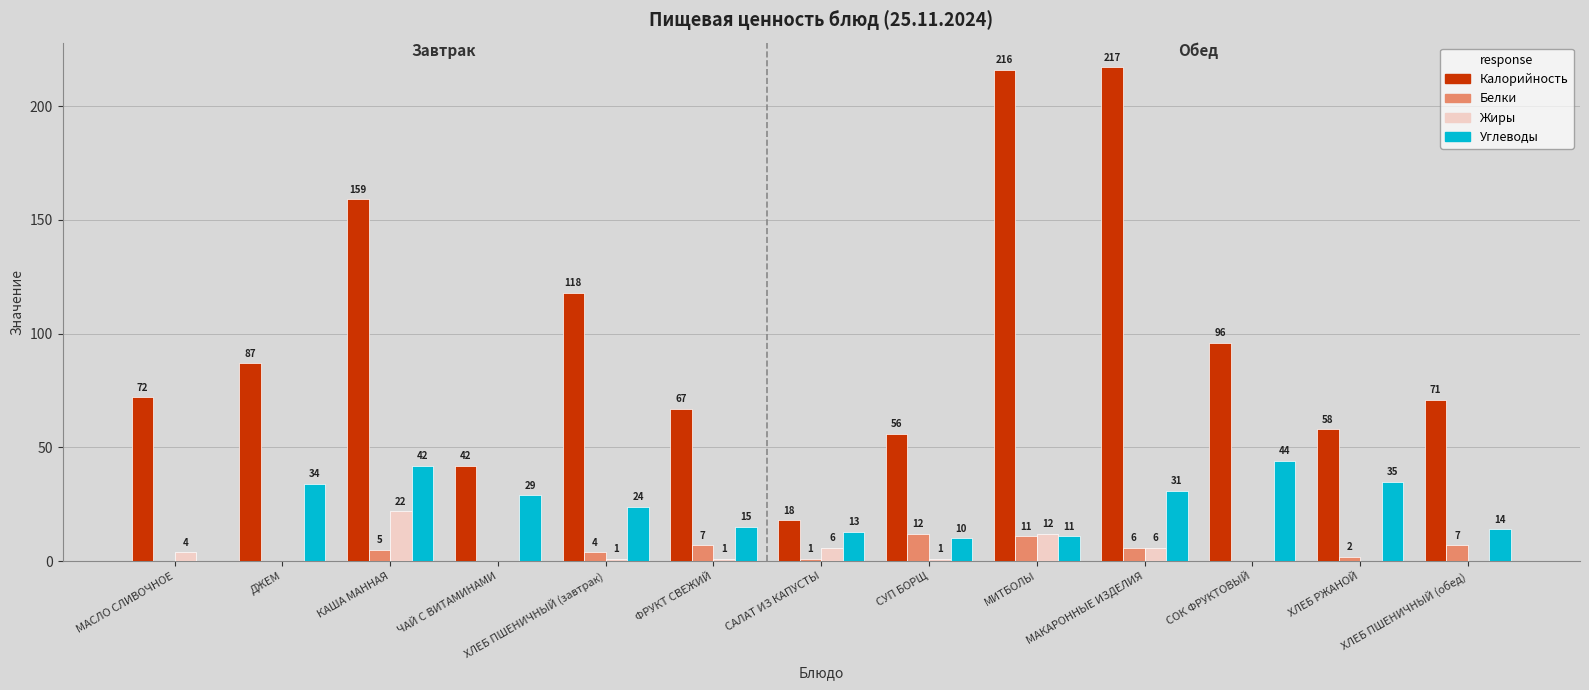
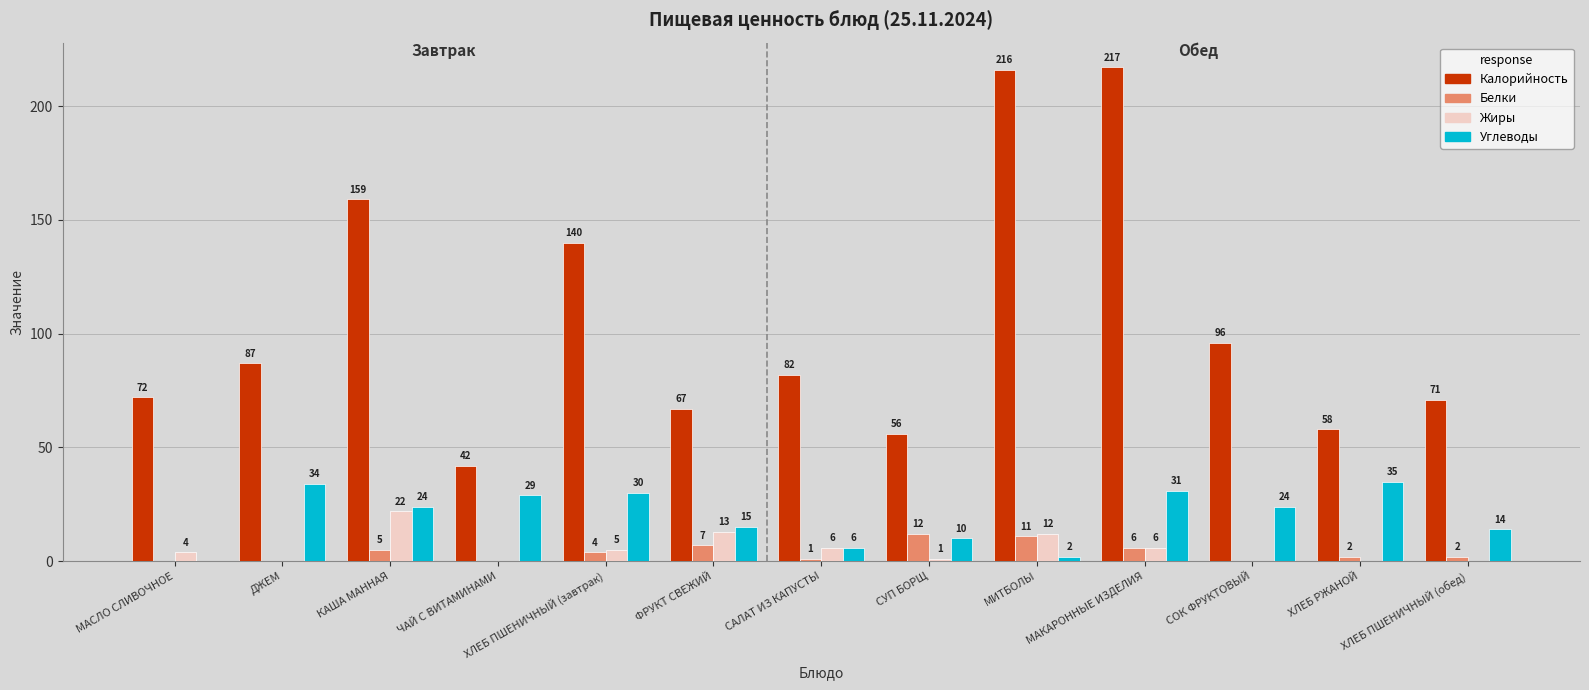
Углеводы, КАША МАННАЯ: 42 -> 24
Калорийность, ХЛЕБ ПШЕНИЧНЫЙ (завтрак): 118 -> 140
Жиры, ХЛЕБ ПШЕНИЧНЫЙ (завтрак): 1 -> 5
Углеводы, ХЛЕБ ПШЕНИЧНЫЙ (завтрак): 24 -> 30
Жиры, ФРУКТ СВЕЖИЙ: 1 -> 13
Калорийность, САЛАТ ИЗ КАПУСТЫ: 18 -> 82
Углеводы, САЛАТ ИЗ КАПУСТЫ: 13 -> 6
Углеводы, МИТБОЛЫ: 11 -> 2
Углеводы, СОК ФРУКТОВЫЙ: 44 -> 24
Белки, ХЛЕБ ПШЕНИЧНЫЙ (обед): 7 -> 2
